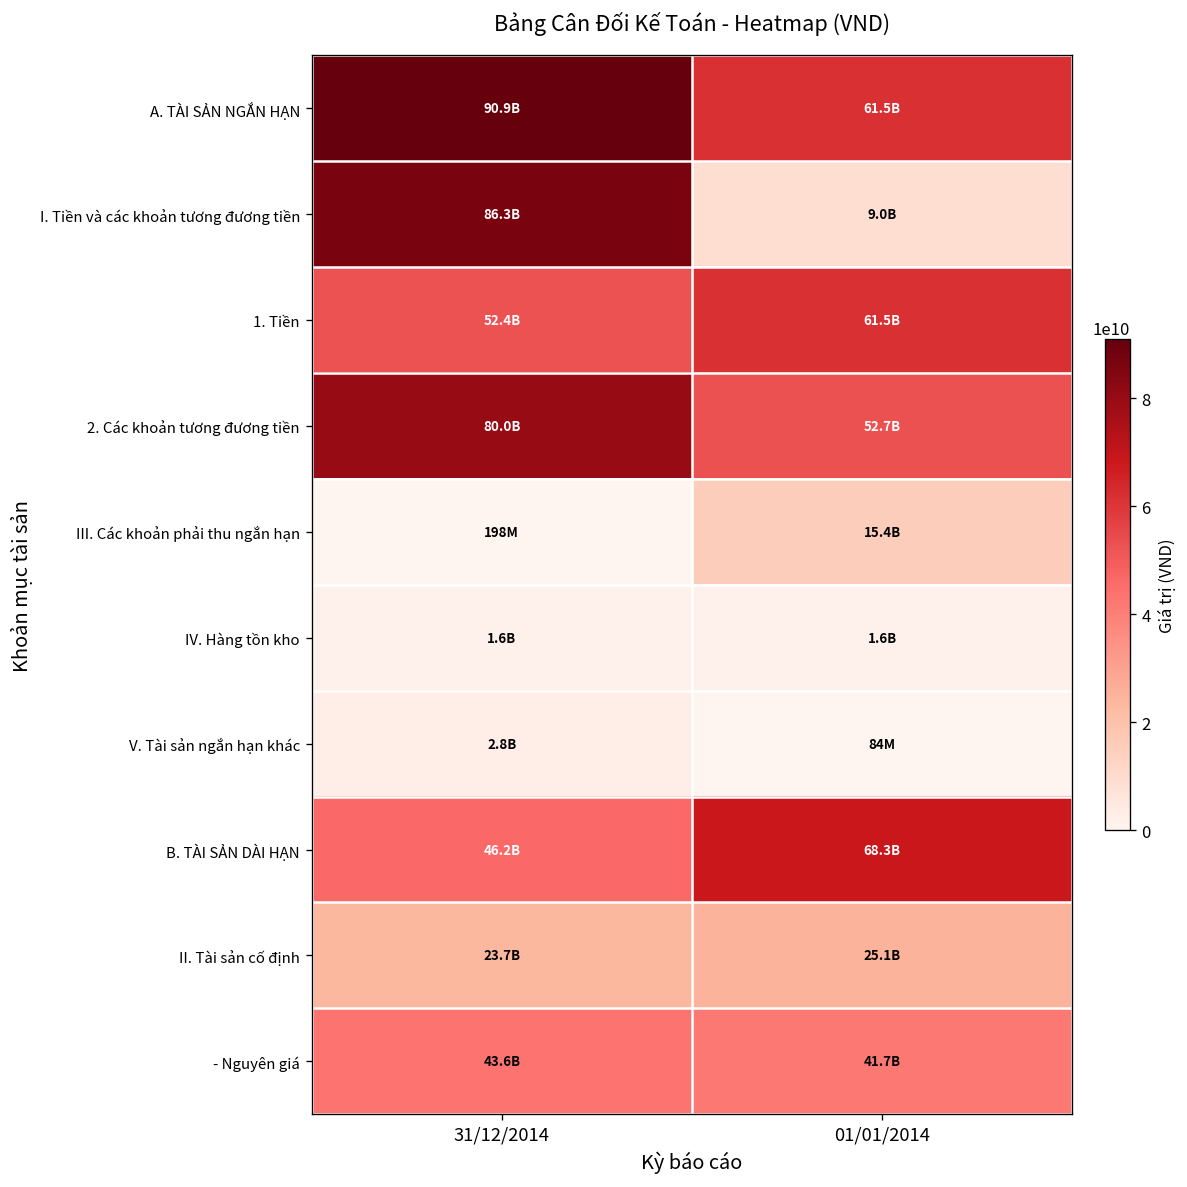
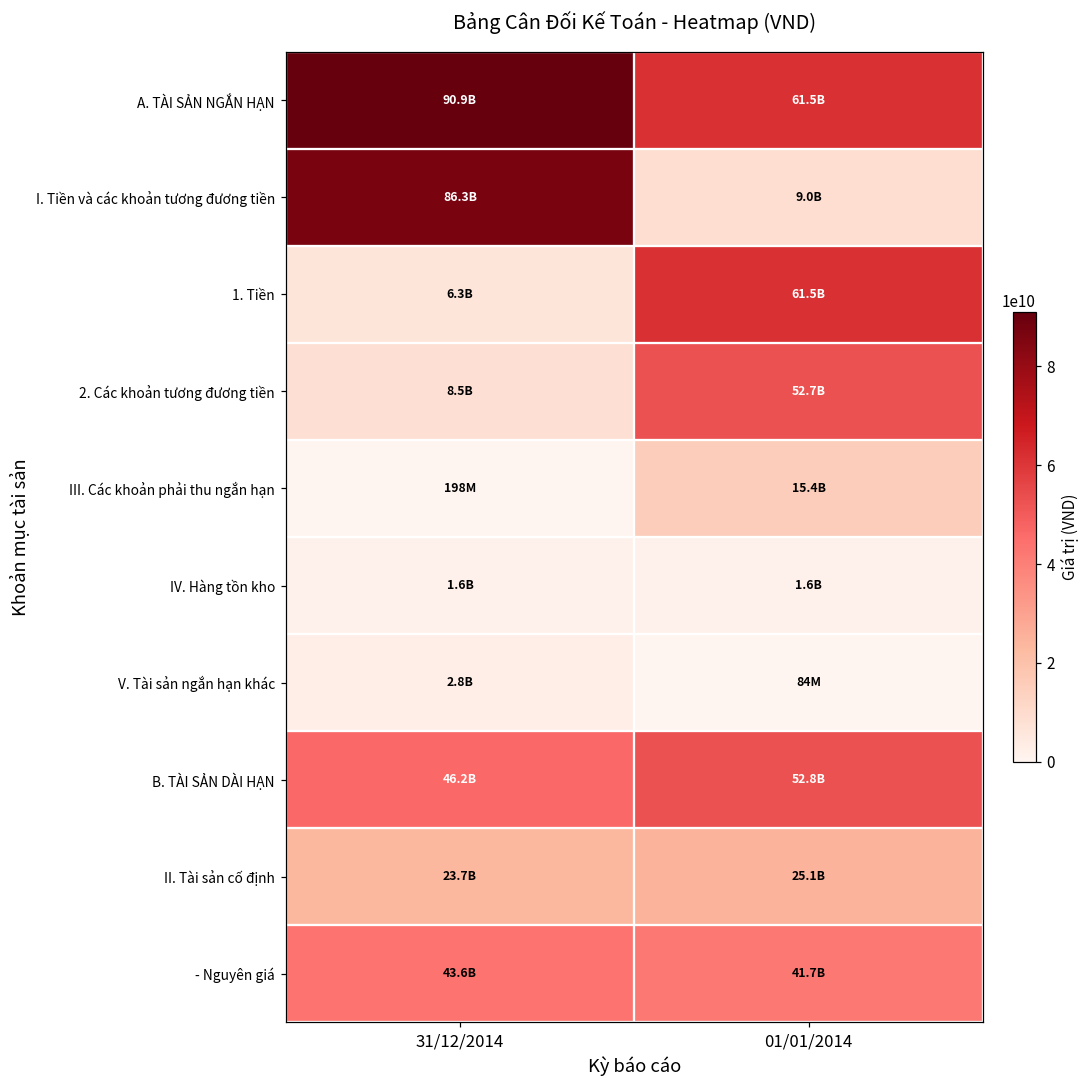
1. Tiền, 31/12/2014: 52.4B -> 6.3B
2. Các khoản tương đương tiền, 31/12/2014: 80.0B -> 8.5B
B. TÀI SẢN DÀI HẠN, 01/01/2014: 68.3B -> 52.8B
